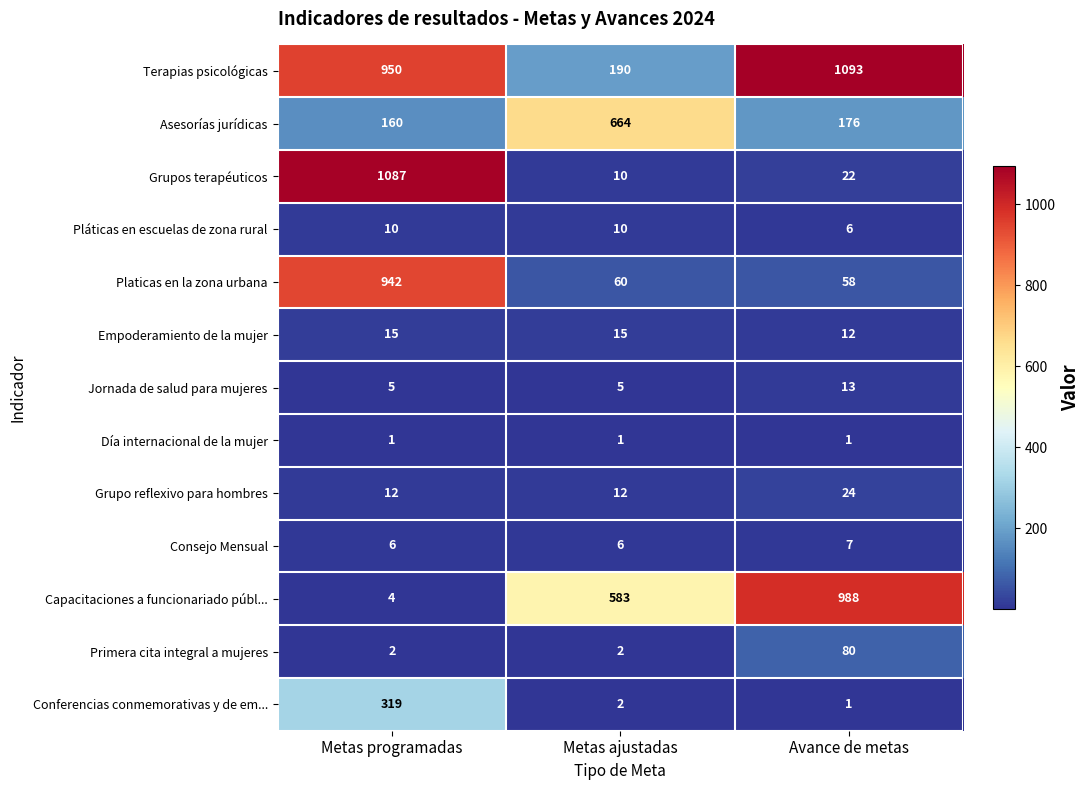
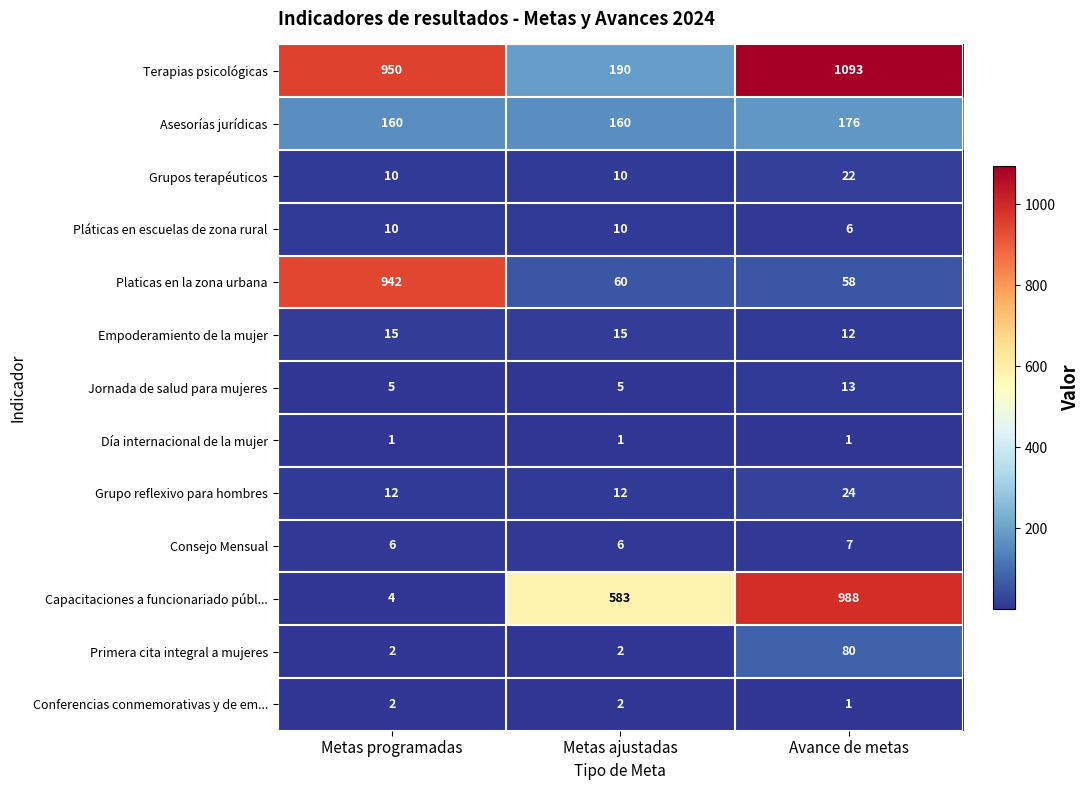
Asesorías jurídicas, Metas ajustadas: 664 -> 160
Grupos terapéuticos, Metas programadas: 1087 -> 10
Conferencias conmemorativas y de em..., Metas programadas: 319 -> 2
